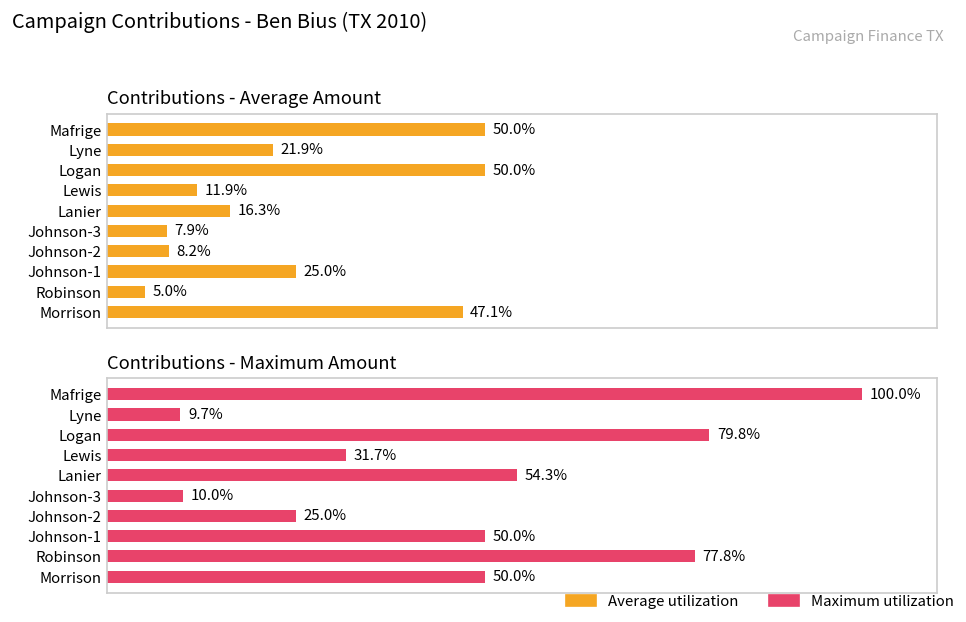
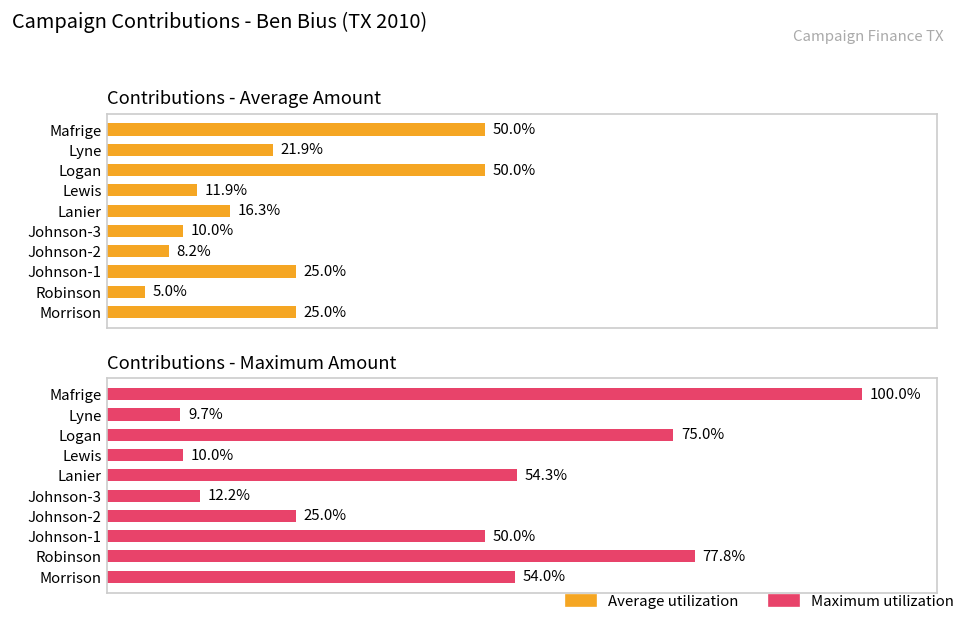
Contributions - Average Amount, Johnson-3: 7.9% -> 10.0%
Contributions - Average Amount, Morrison: 47.1% -> 25.0%
Contributions - Maximum Amount, Logan: 79.8% -> 75.0%
Contributions - Maximum Amount, Lewis: 31.7% -> 10.0%
Contributions - Maximum Amount, Johnson-3: 10.0% -> 12.2%
Contributions - Maximum Amount, Morrison: 50.0% -> 54.0%
